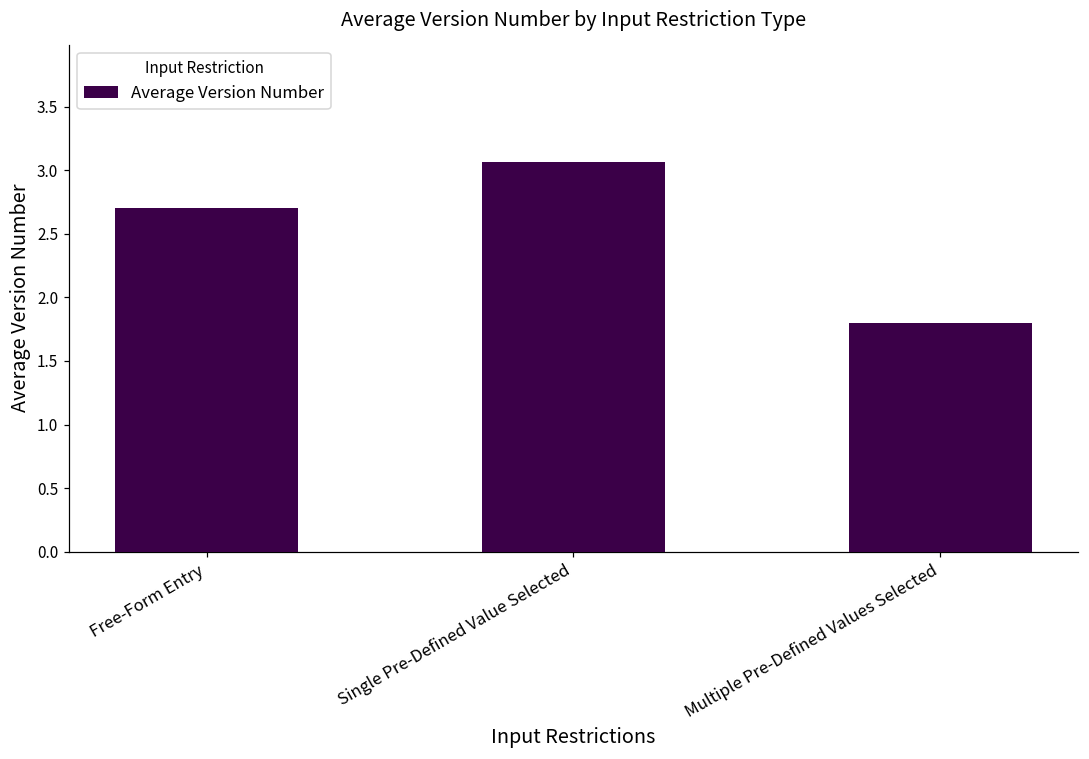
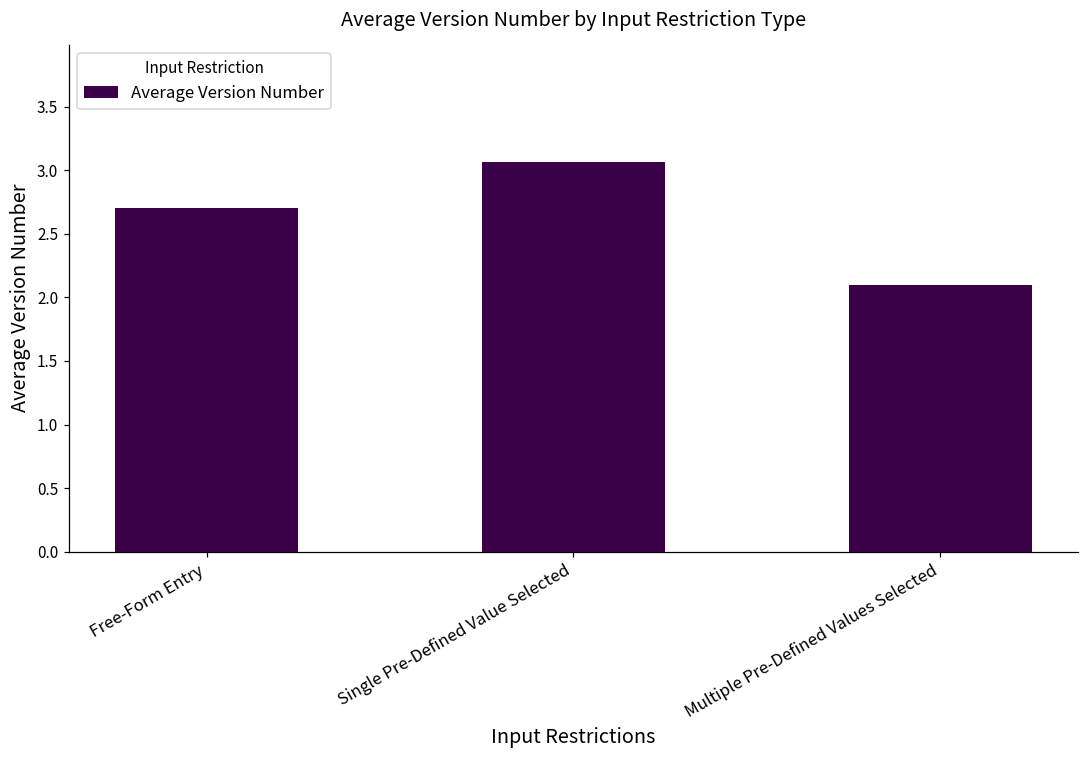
Multiple Pre-Defined Values Selected: 1.8 -> 2.1
